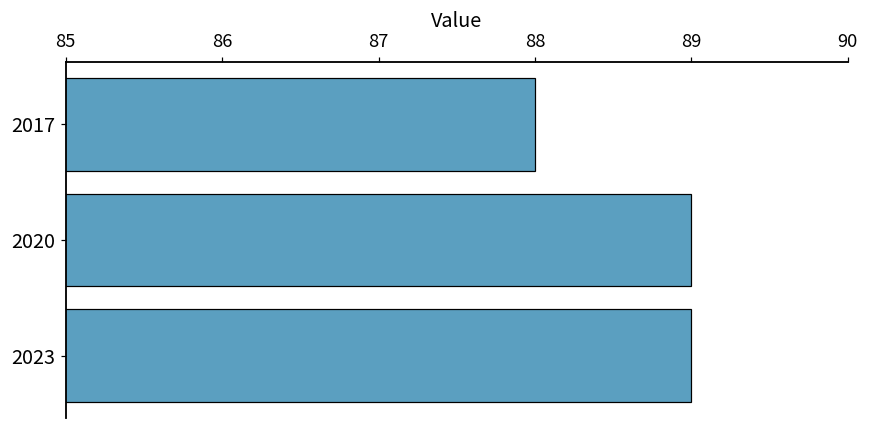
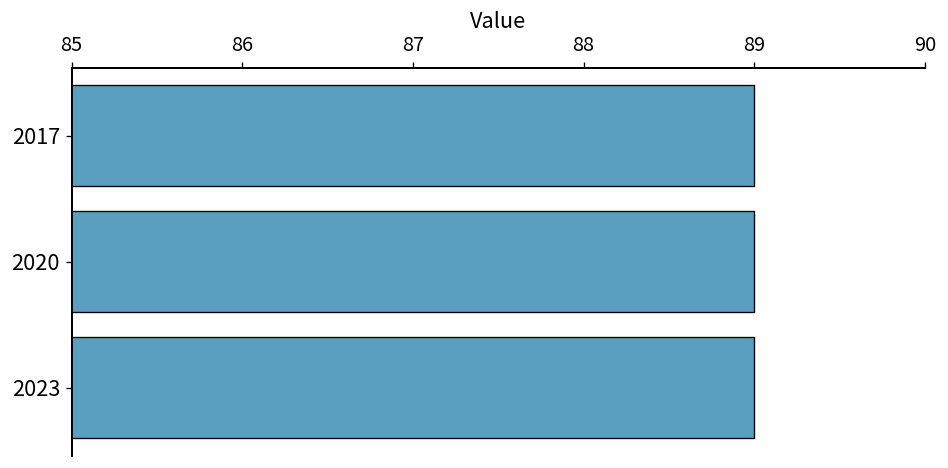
2017: 88 -> 89
